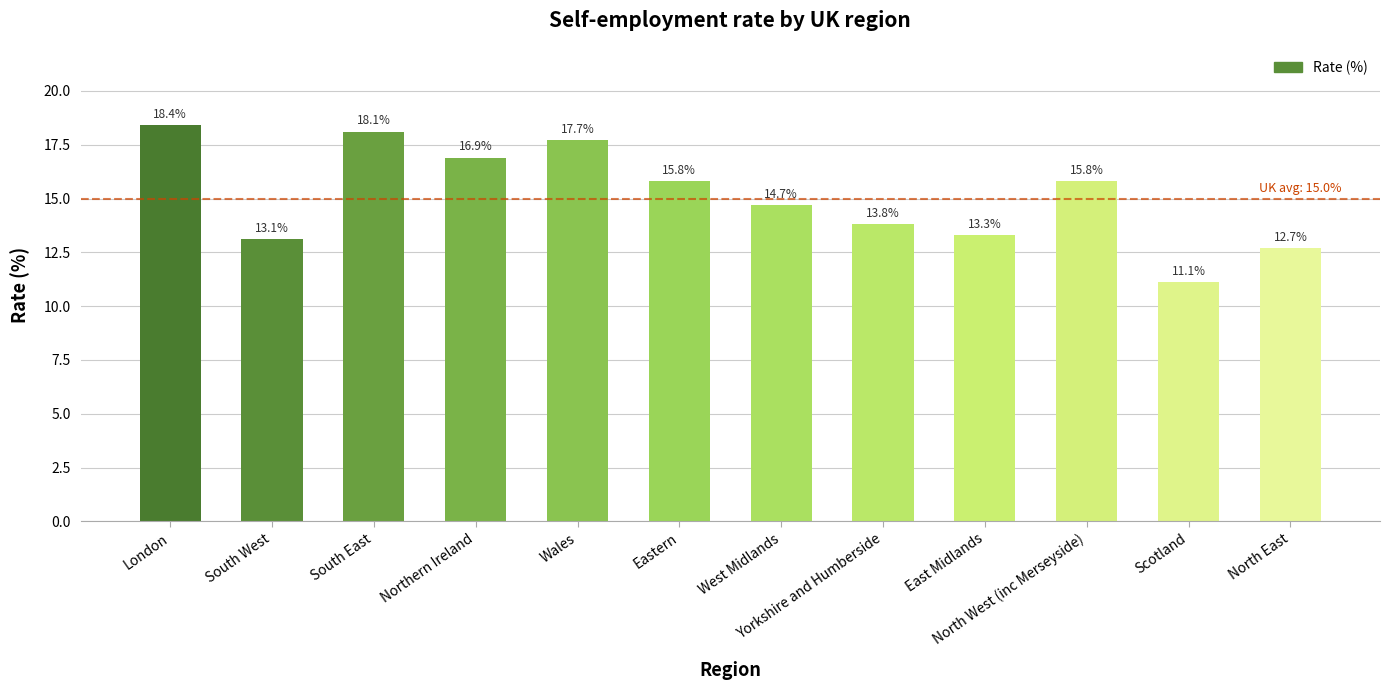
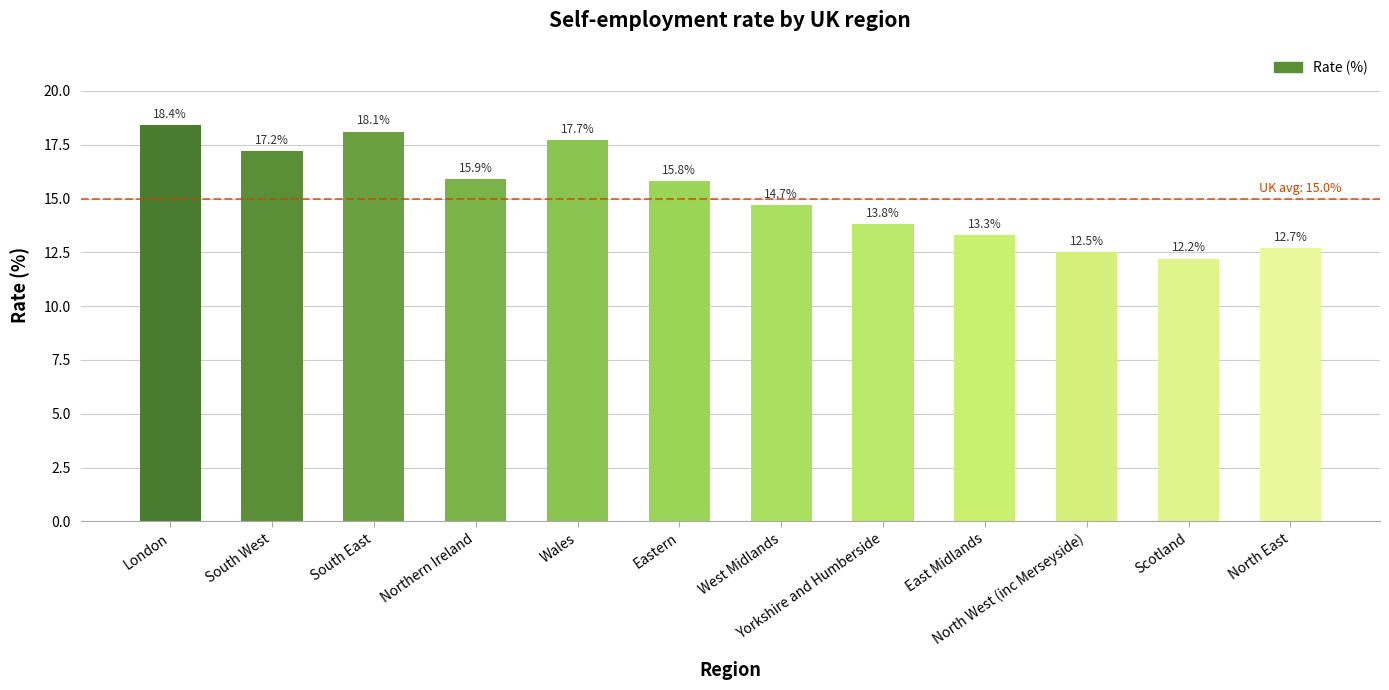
South West: 13.1% -> 17.2%
Northern Ireland: 16.9% -> 15.9%
North West (inc Merseyside): 15.8% -> 12.5%
Scotland: 11.1% -> 12.2%
